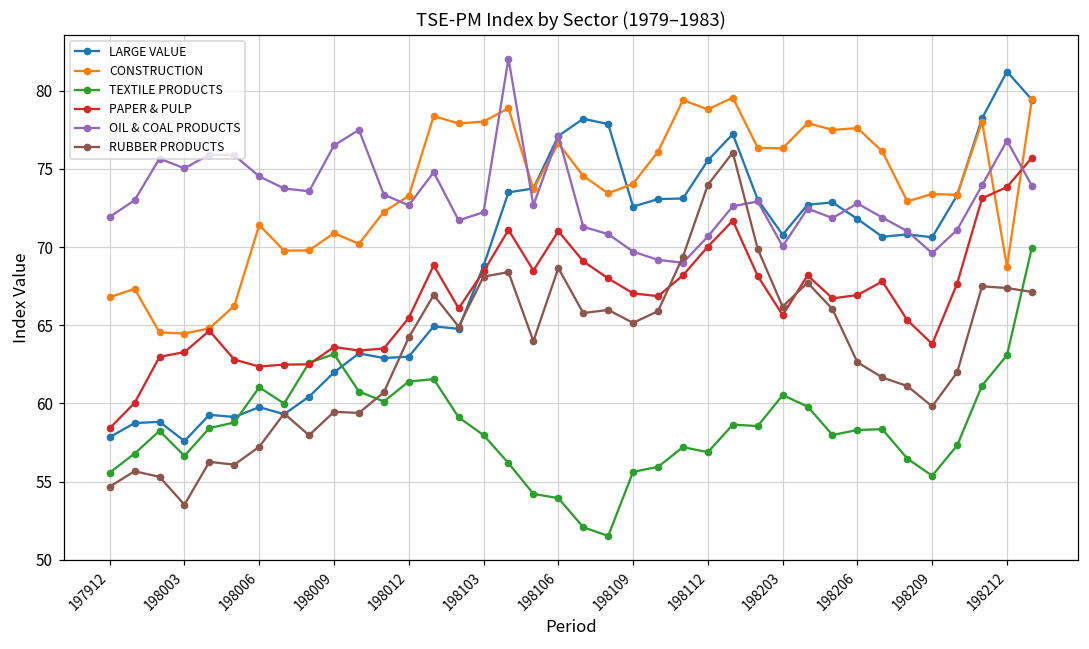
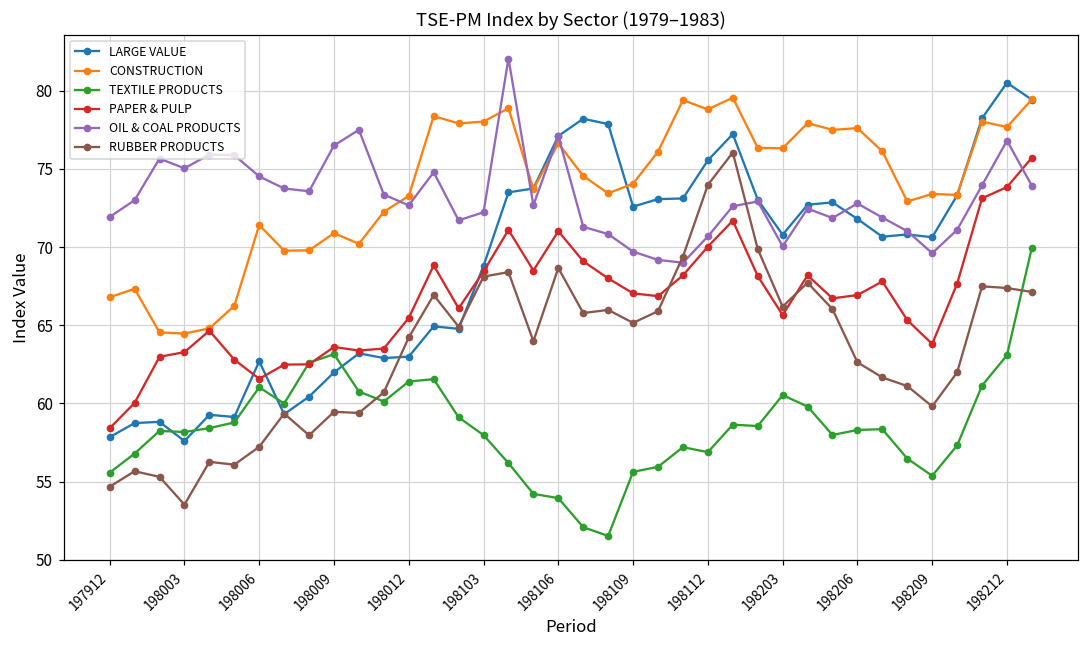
TEXTILE PRODUCTS, 198003: 56.6 -> 58.2
LARGE VALUE, 198006: 59.8 -> 62.7
PAPER & PULP, 198006: 62.4 -> 61.6
LARGE VALUE, 198212: 81.2 -> 80.5
CONSTRUCTION, 198212: 68.7 -> 77.7
